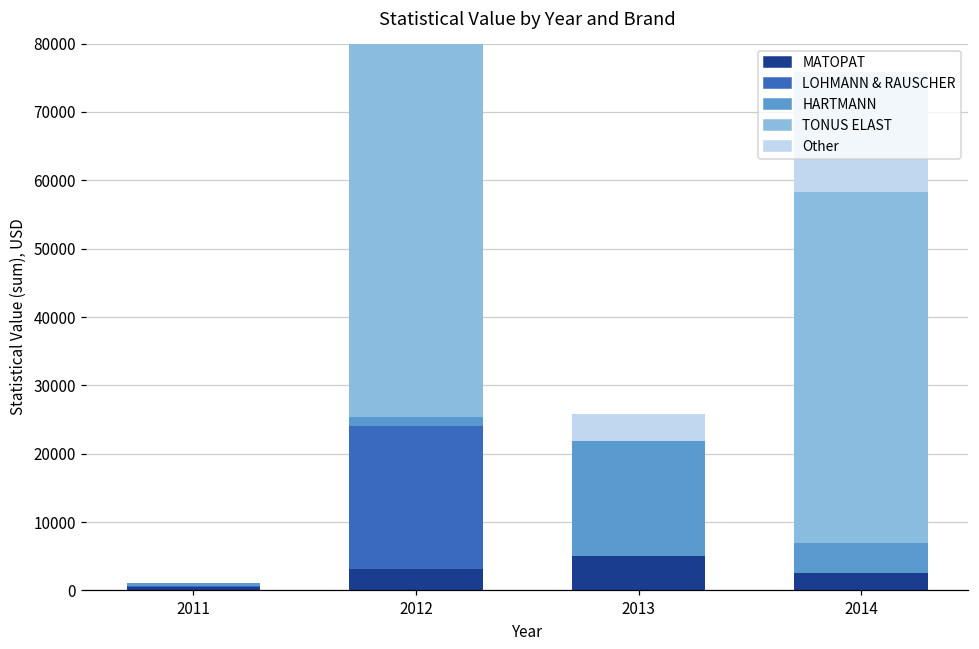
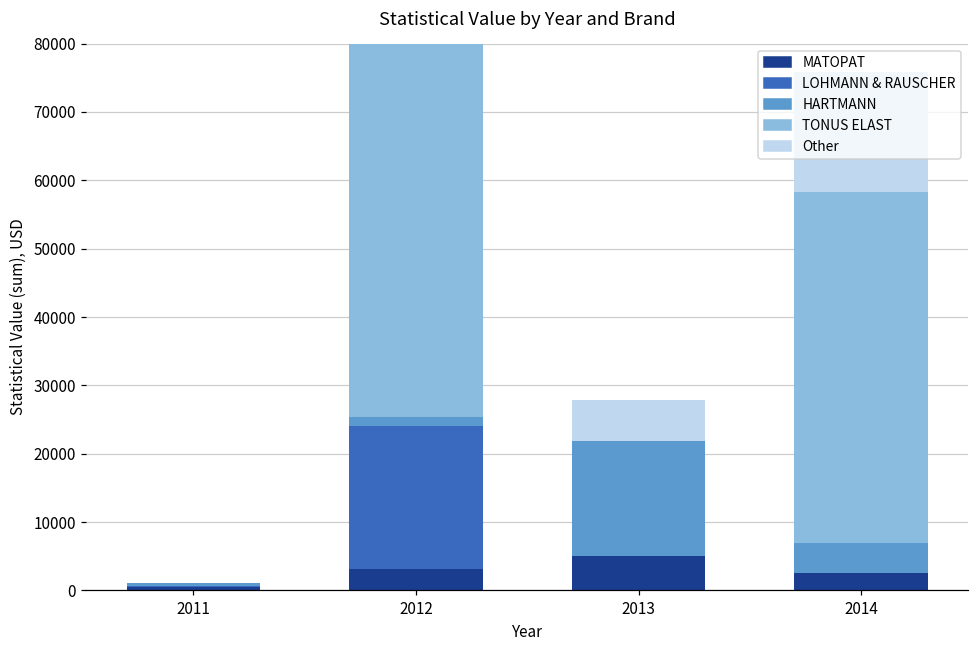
Other, 2013: 4000 -> 6000
